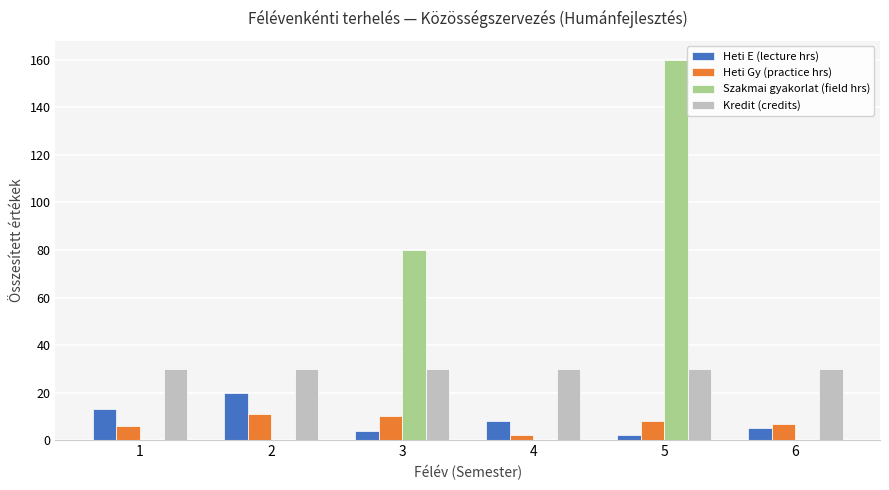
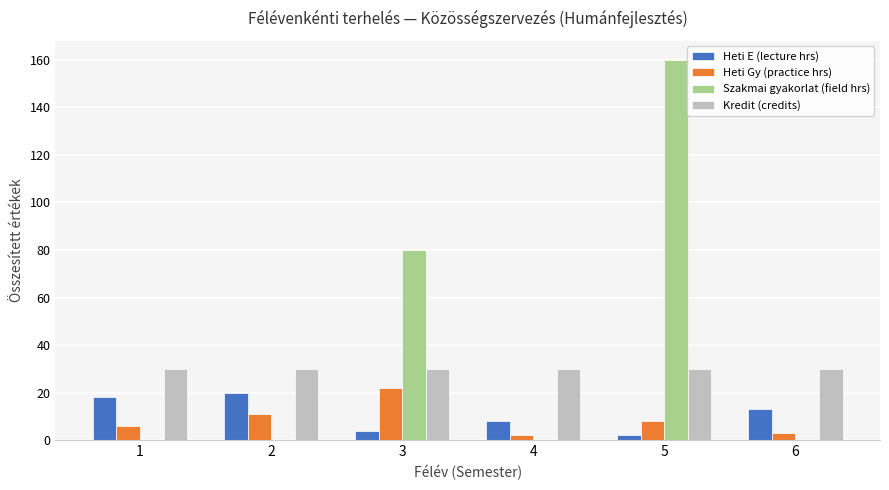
Heti E (lecture hrs), 1: 13 -> 18
Heti Gy (practice hrs), 3: 10 -> 22
Heti E (lecture hrs), 6: 5 -> 13
Heti Gy (practice hrs), 6: 7 -> 3
